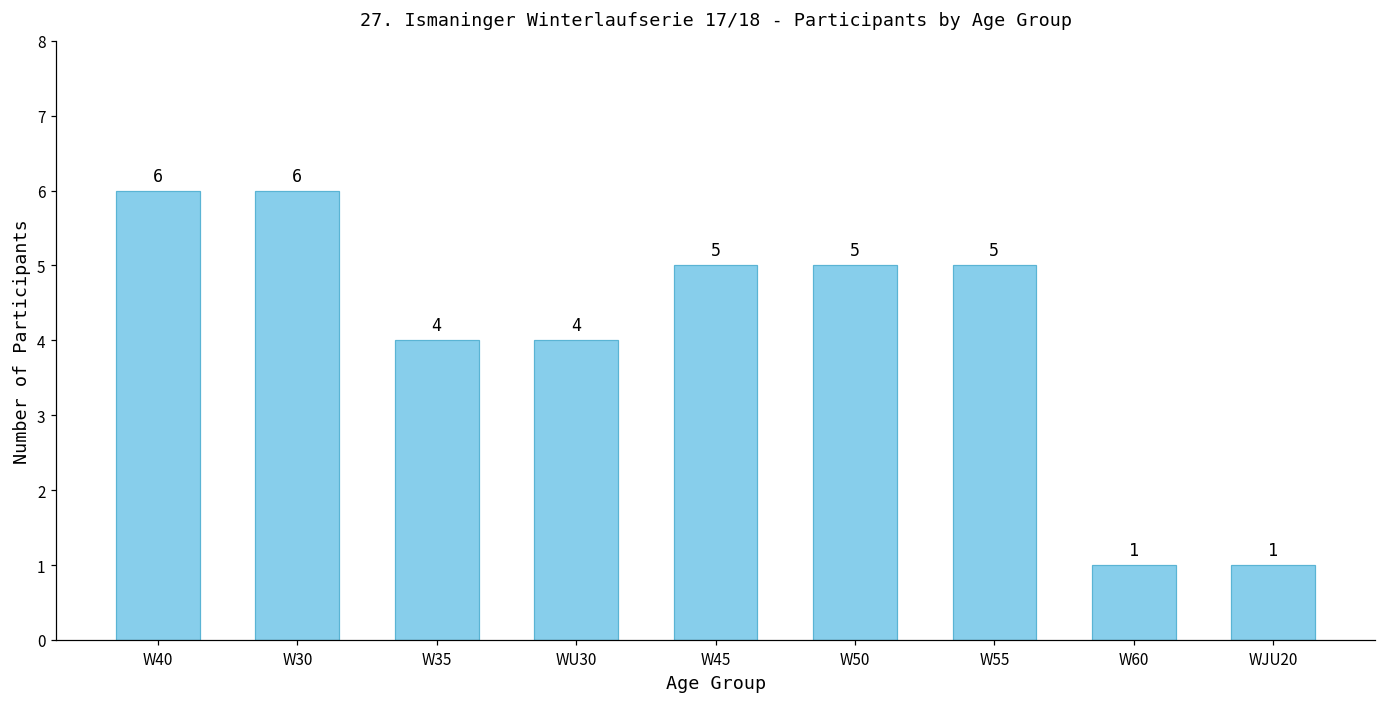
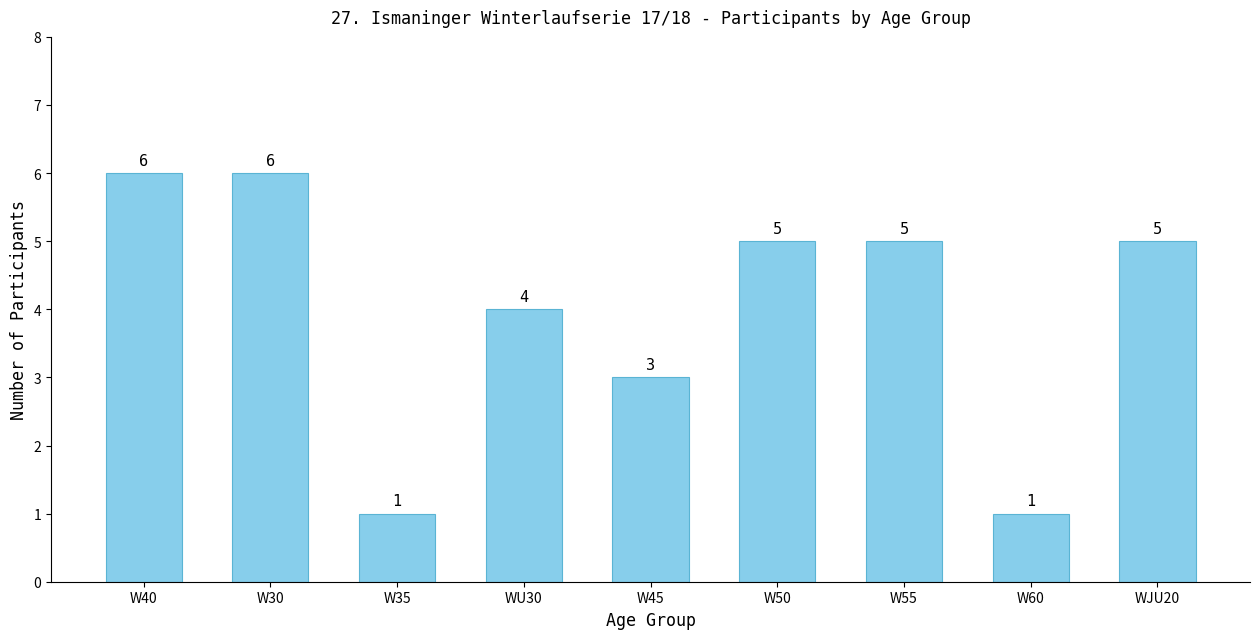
W35: 4 -> 1
W45: 5 -> 3
WJU20: 1 -> 5
